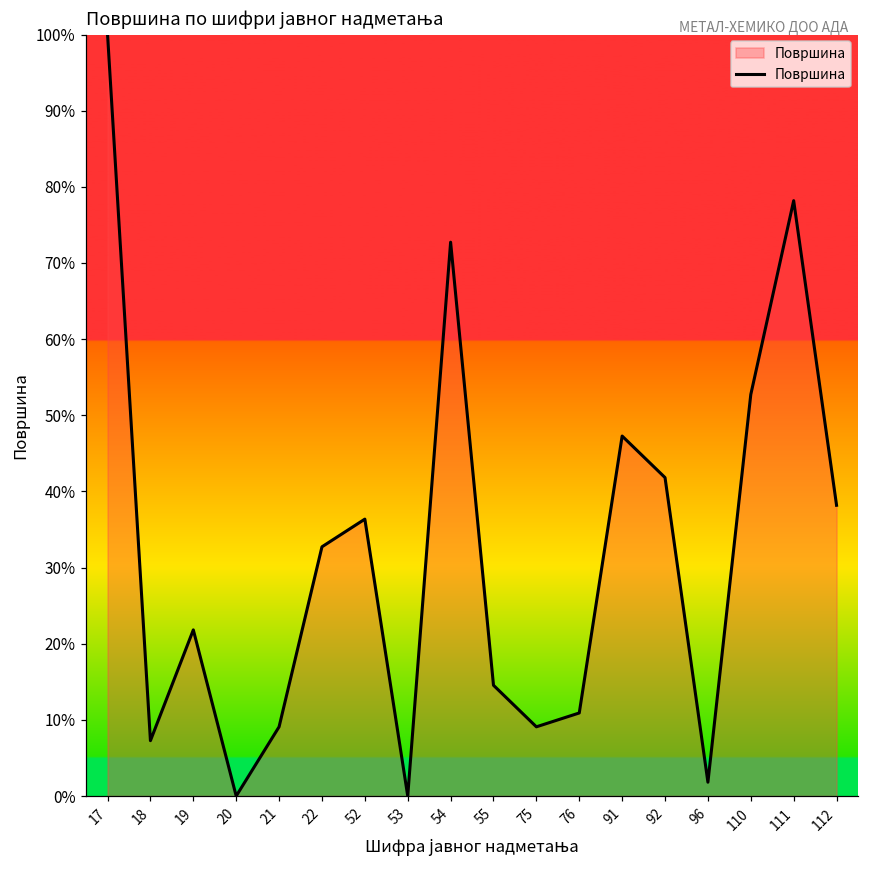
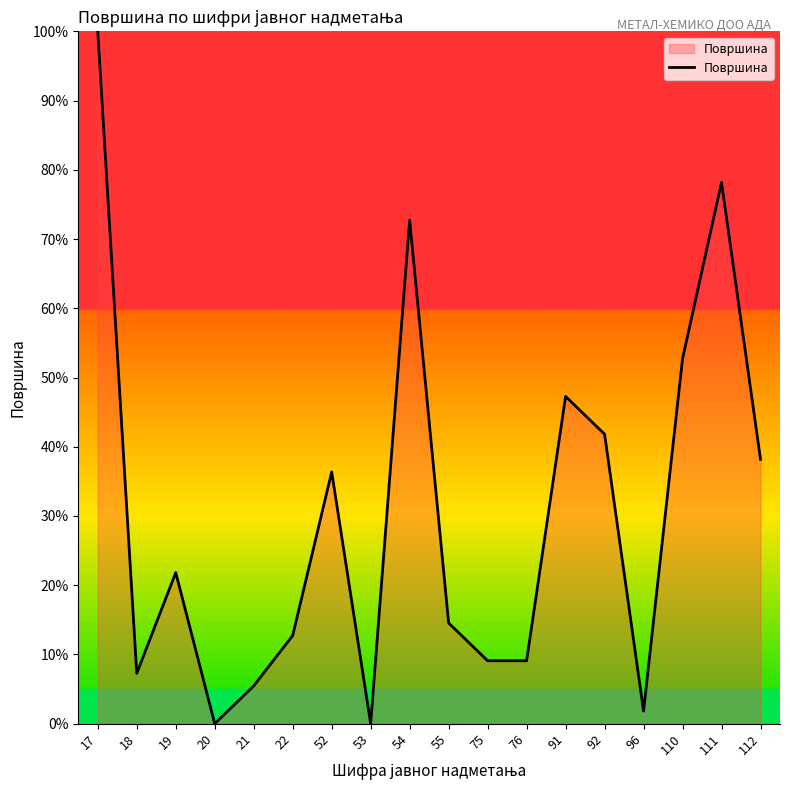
21: 9% -> 5%
22: 33% -> 13%
76: 11% -> 9%
